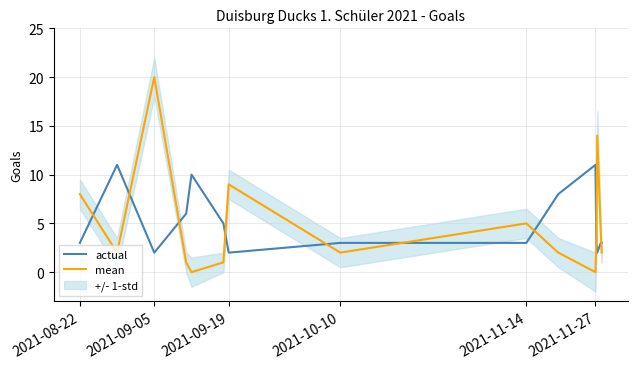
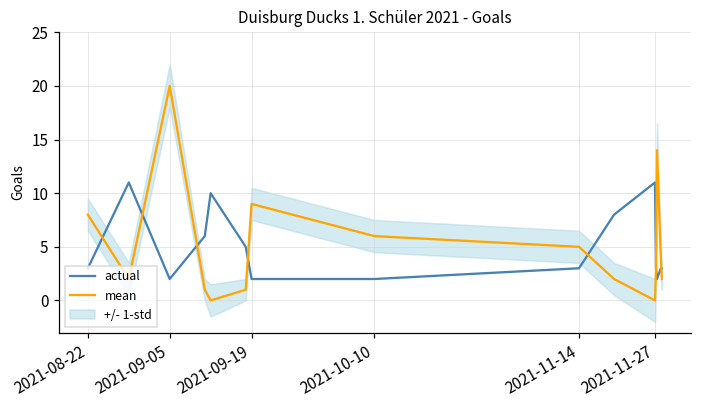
actual, 2021-10-10: 3 -> 2
mean, 2021-10-10: 2 -> 6
